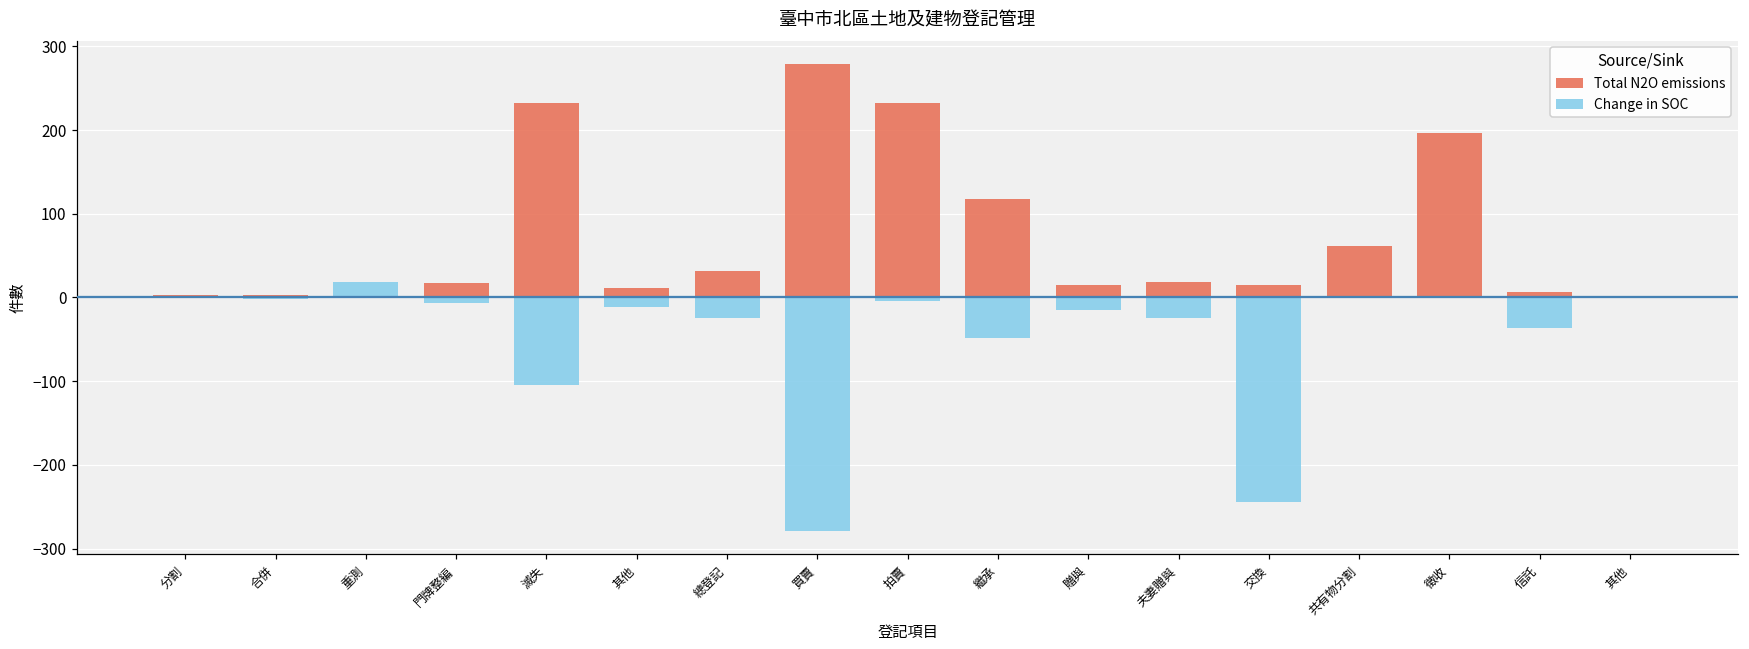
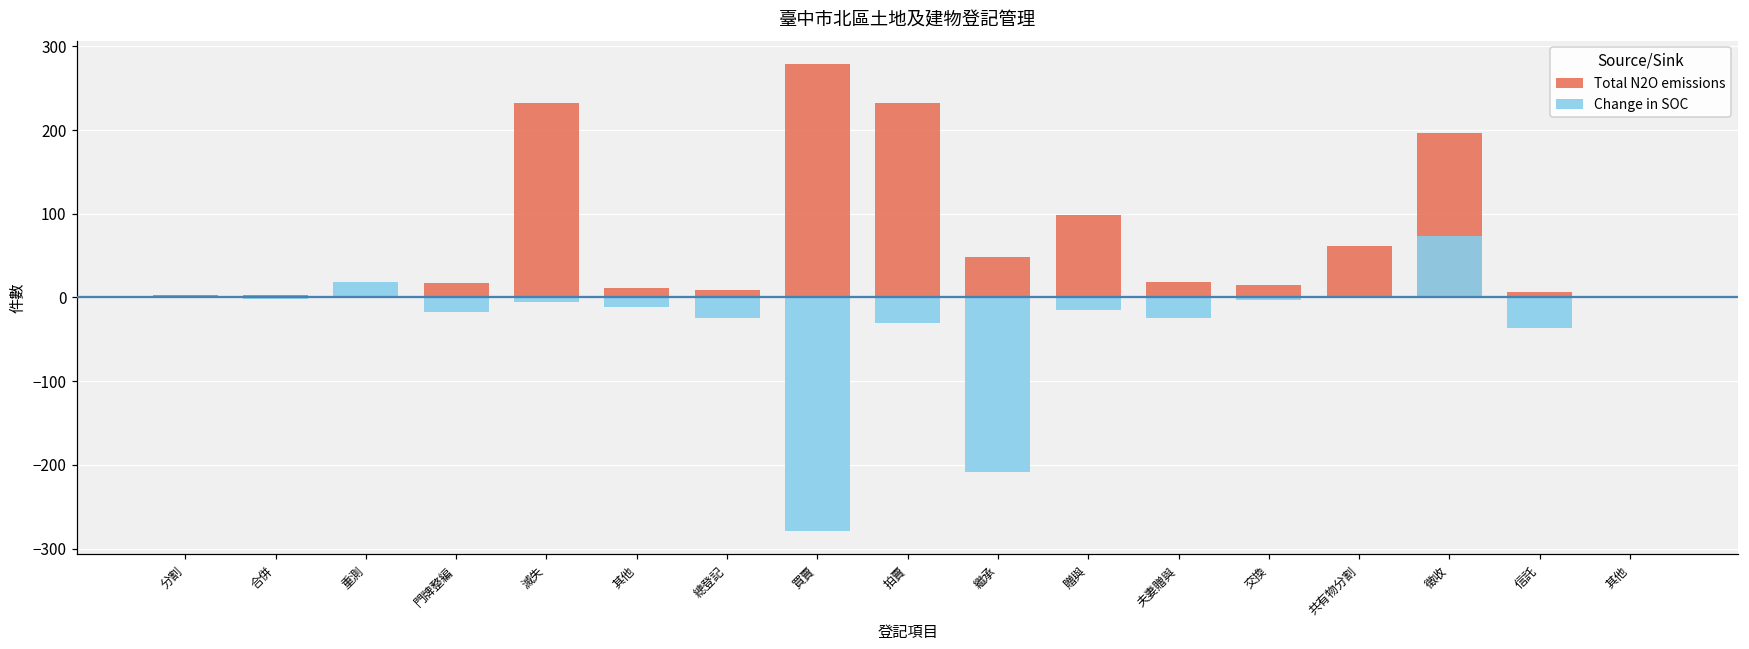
Change in SOC, 門牌整編: -10 -> -20
Change in SOC, 滅失: -100 -> -10
Total N2O emissions, 總登記: 30 -> 10
Change in SOC, 拍賣: 0 -> -30
Total N2O emissions, 繼承: 120 -> 50
Change in SOC, 繼承: -50 -> -210
Total N2O emissions, 贈與: 20 -> 100
Change in SOC, 交換: -240 -> 0
Change in SOC, 徵收: 0 -> 70
